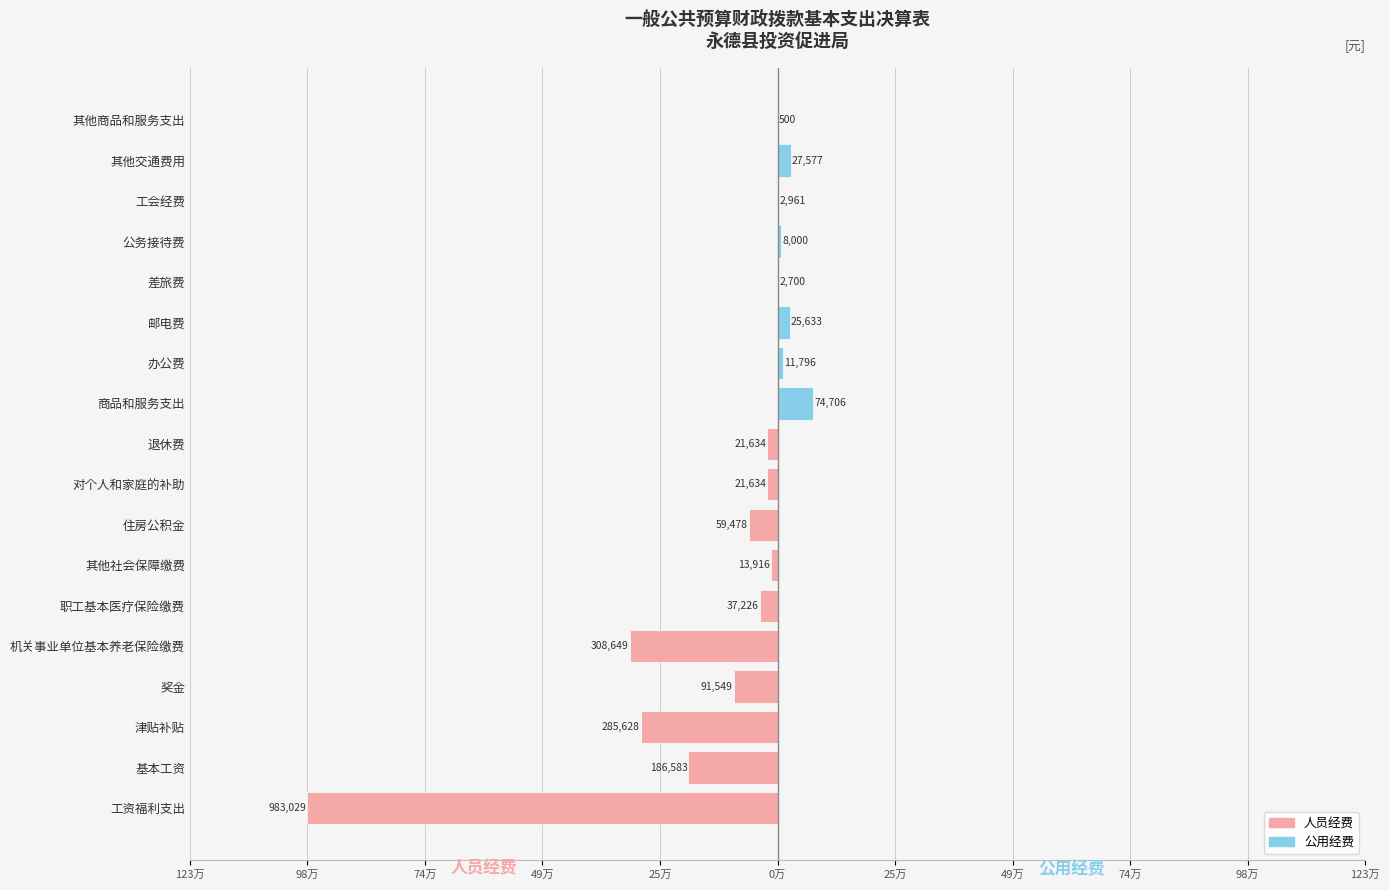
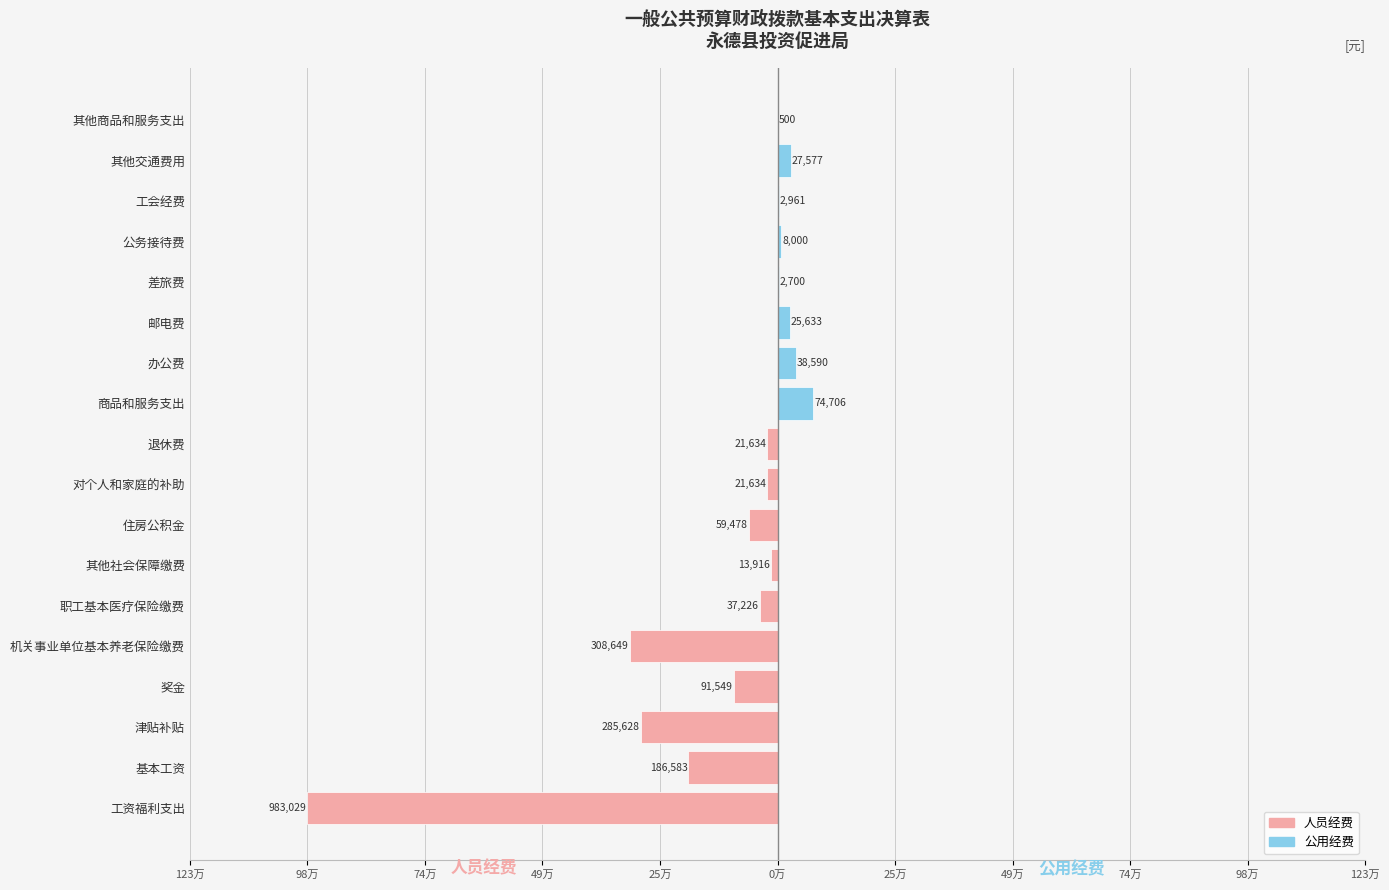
公用经费, 办公费: 11,796 -> 38,590
